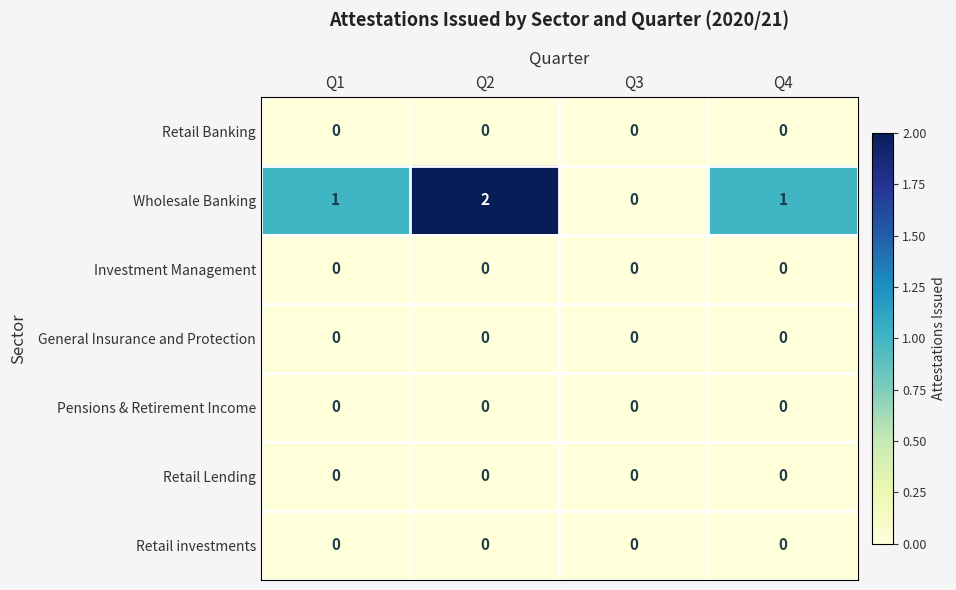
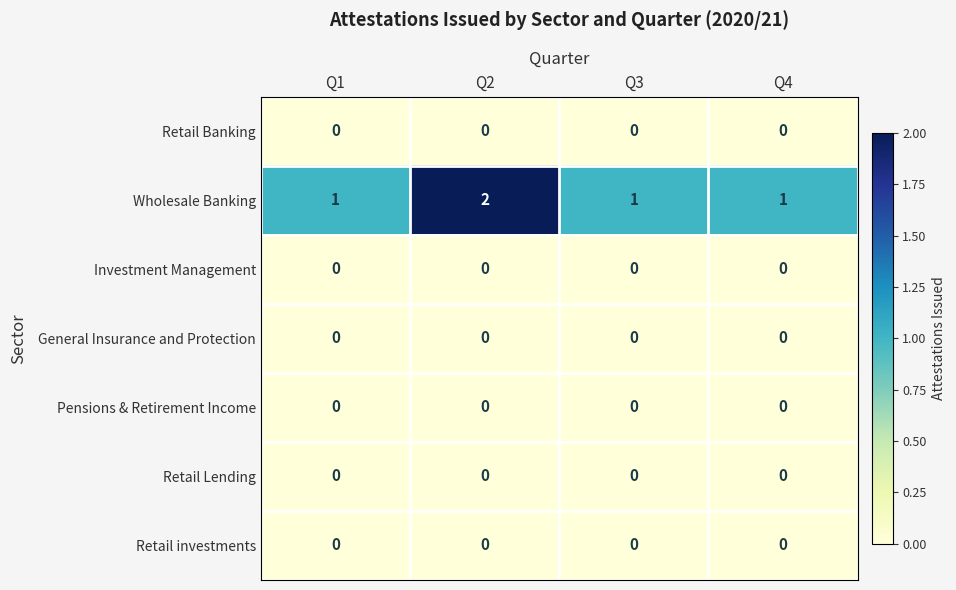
Wholesale Banking, Q3: 0 -> 1
